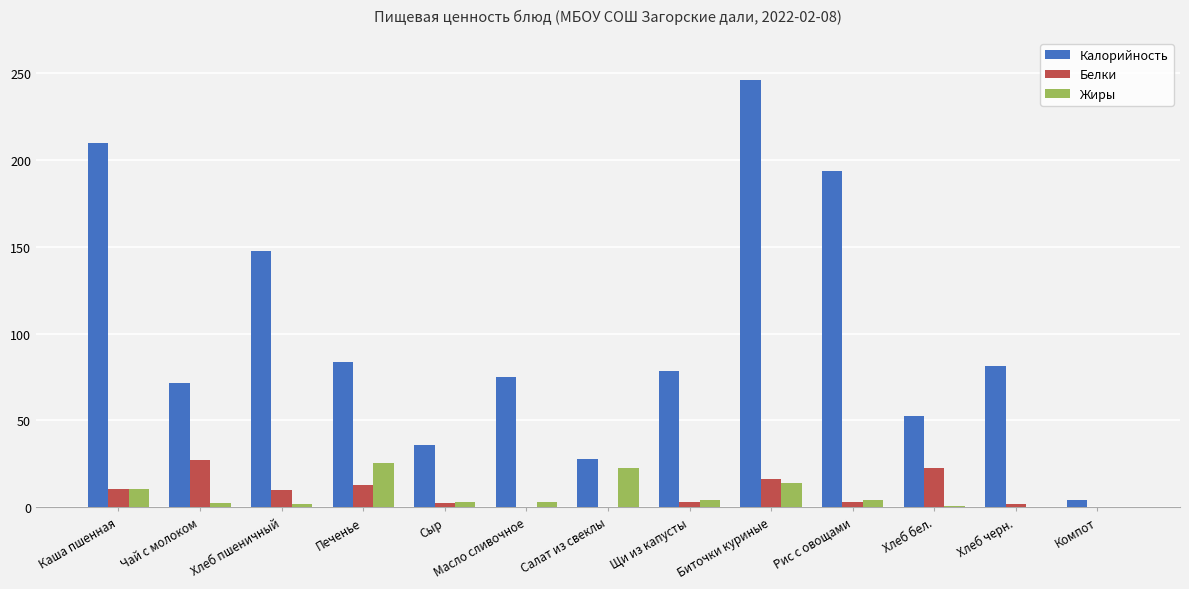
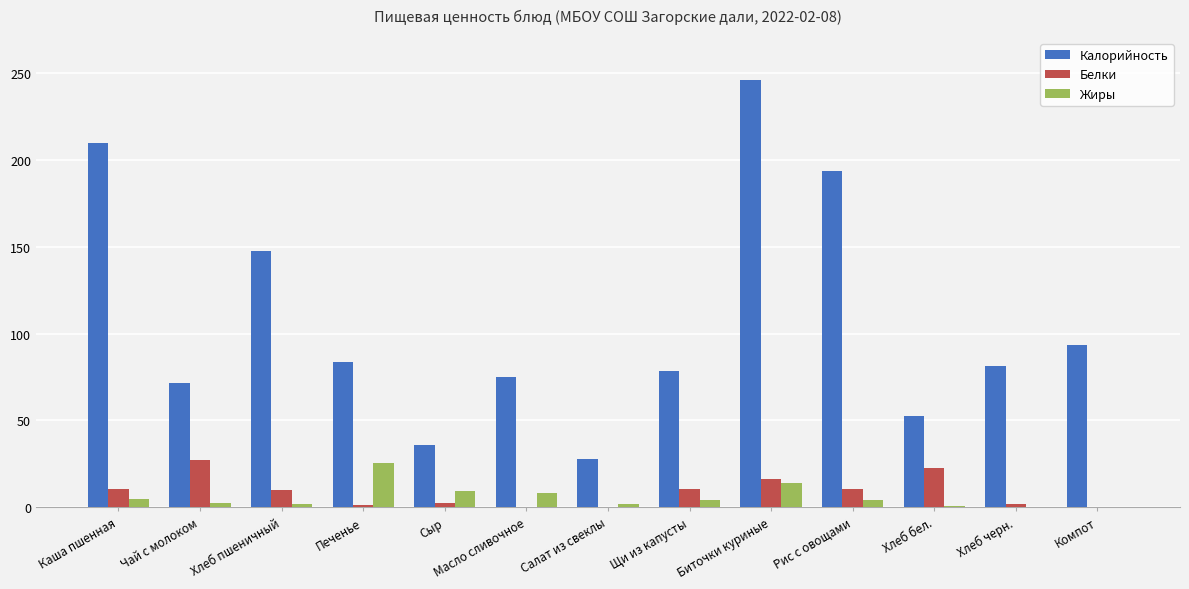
Жиры, Каша пшенная: 10 -> 5
Белки, Печенье: 13 -> 2
Жиры, Сыр: 3 -> 9
Жиры, Масло сливочное: 3 -> 8
Жиры, Салат из свеклы: 23 -> 2
Белки, Щи из капусты: 3 -> 10
Белки, Рис с овощами: 3 -> 11
Калорийность, Компот: 4 -> 93
